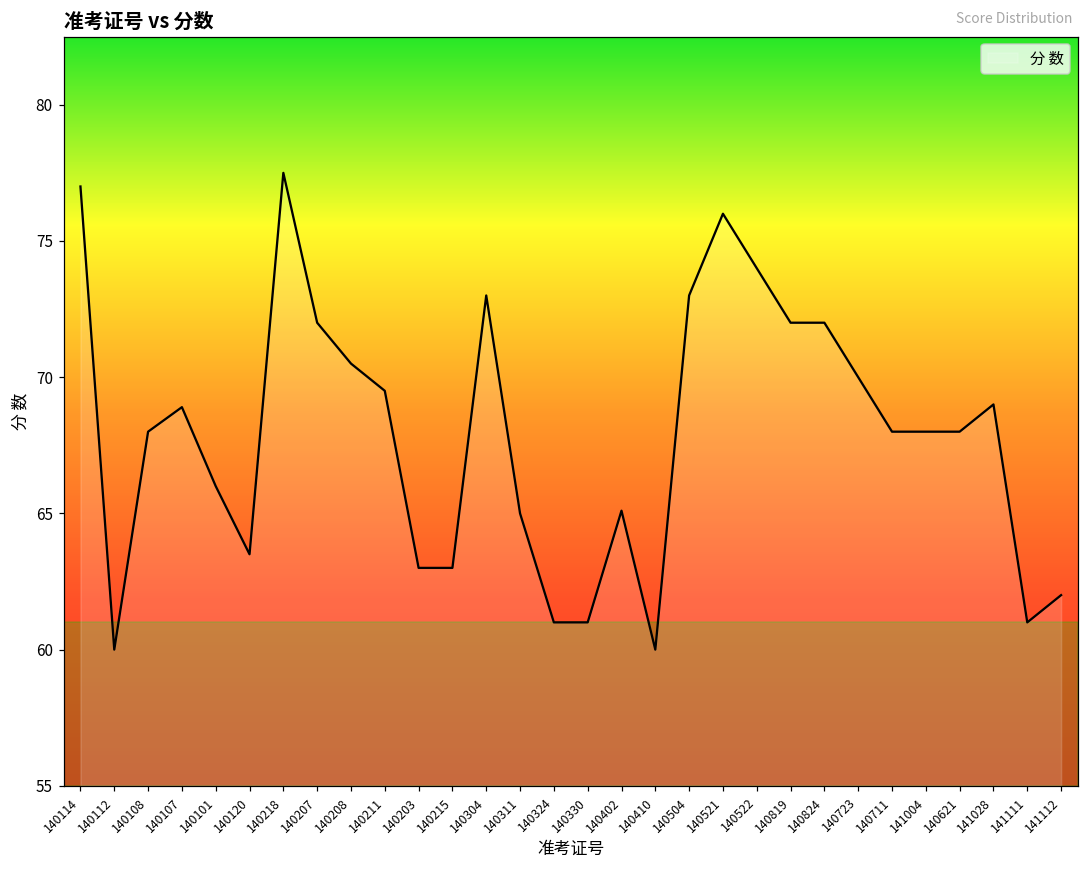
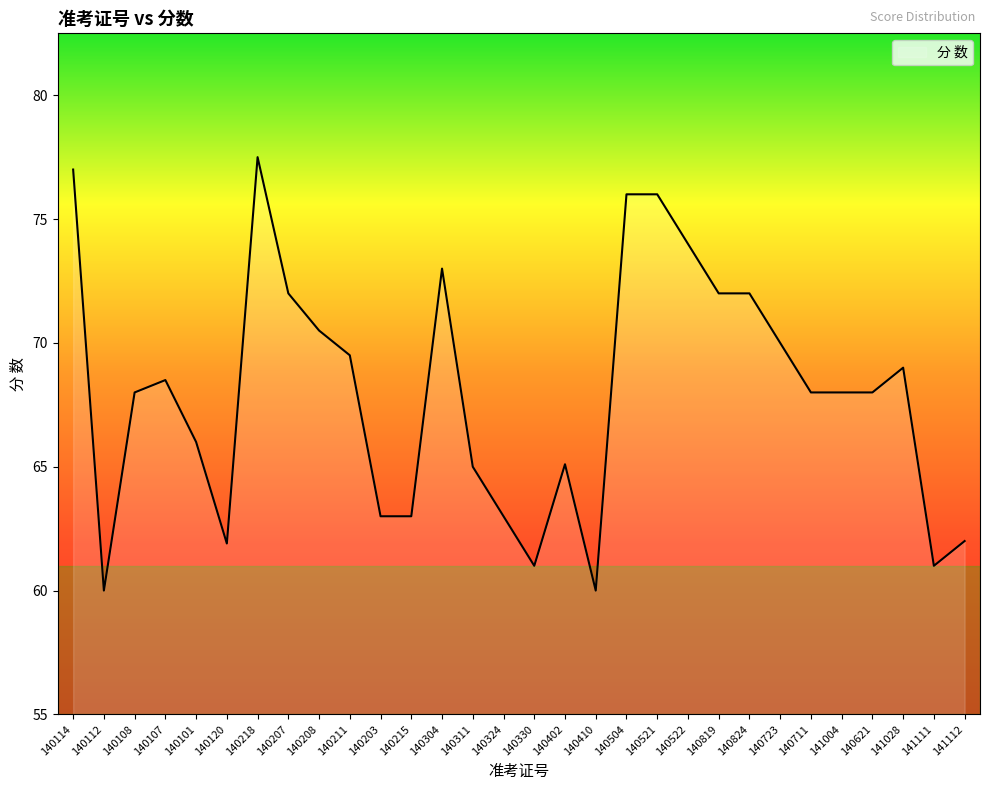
140107: 68.9 -> 68.5
140120: 63.5 -> 61.9
140324: 61 -> 63
140504: 73 -> 76
